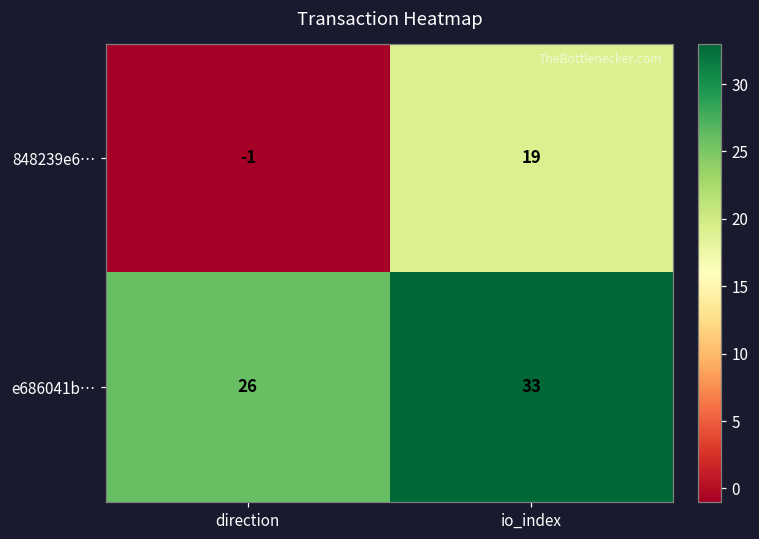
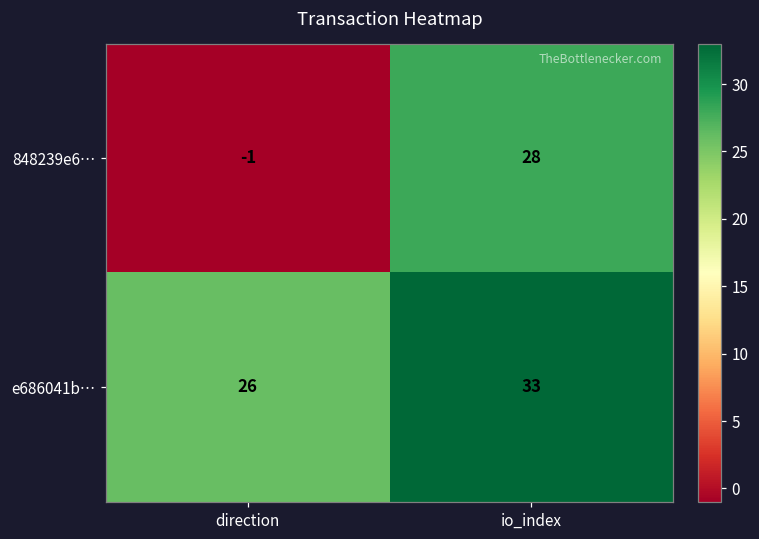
848239e6…, io_index: 19 -> 28
